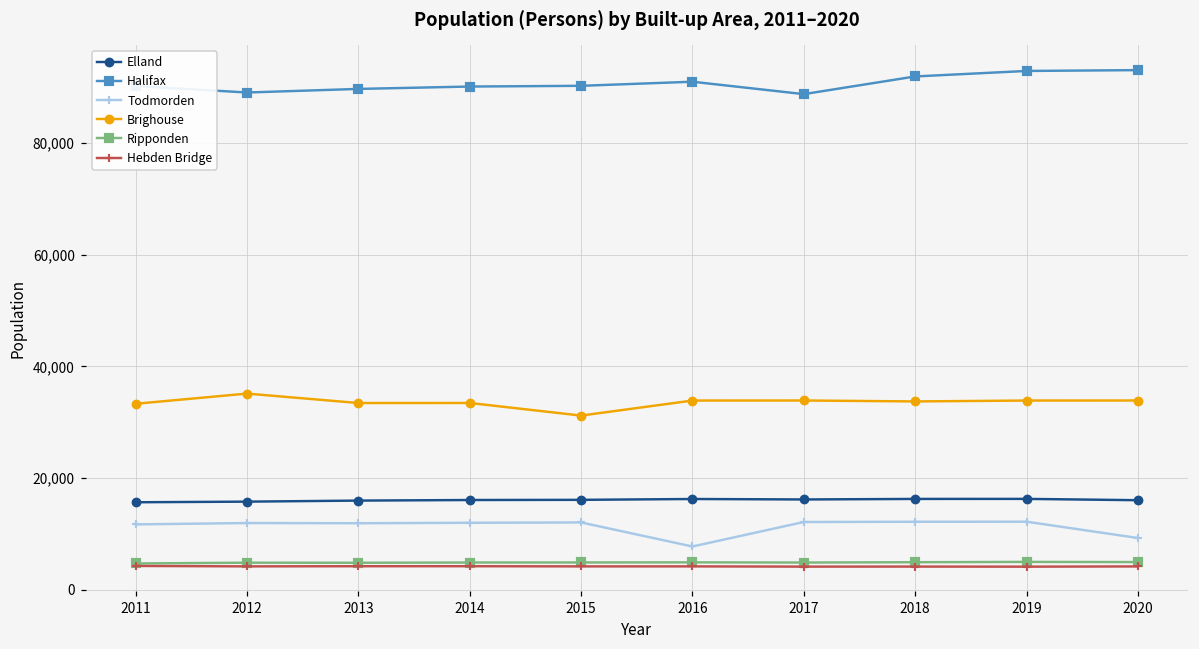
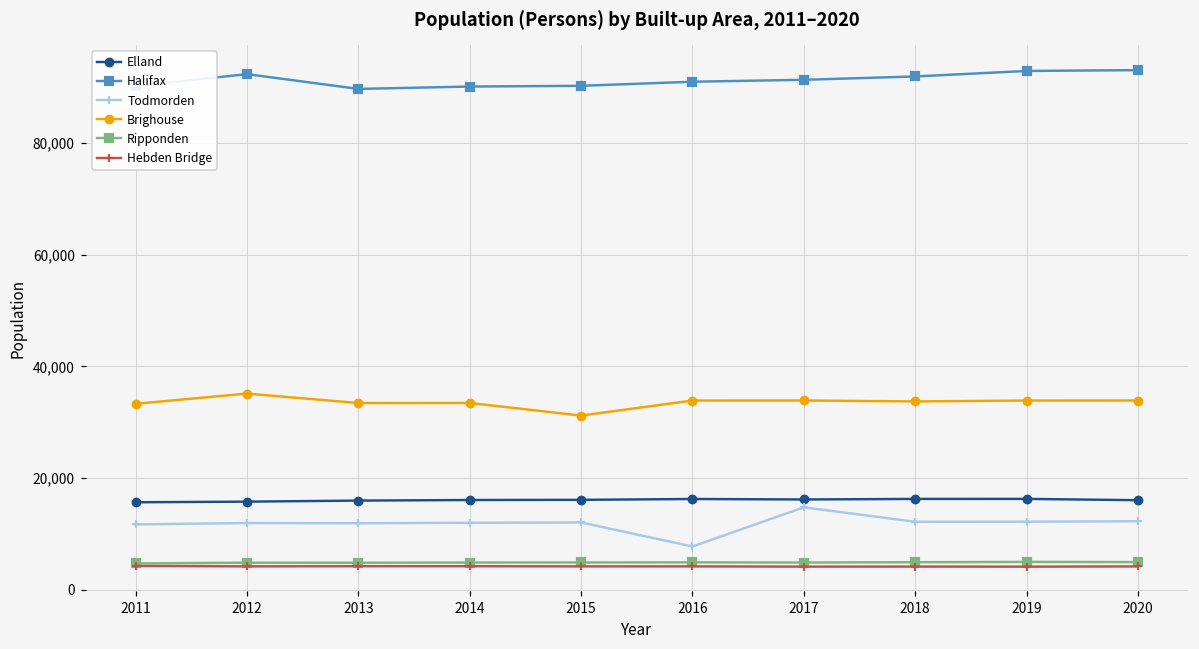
Halifax, 2012: 89,000 -> 92,000
Halifax, 2017: 89,000 -> 91,000
Todmorden, 2017: 12,000 -> 15,000
Todmorden, 2020: 9,000 -> 12,000
